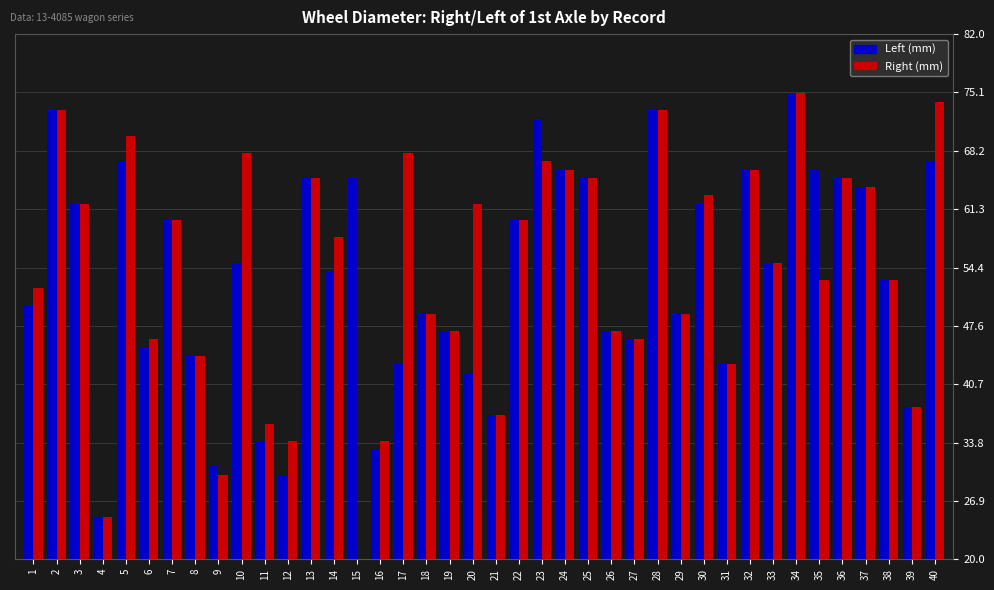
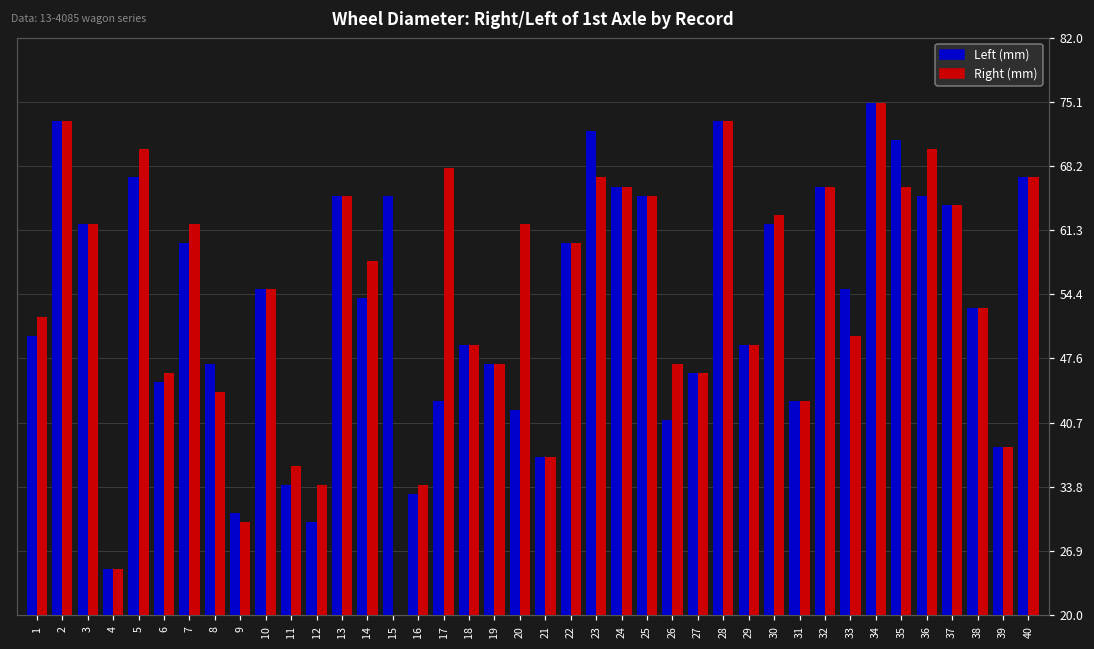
Right (mm), 7: 60 -> 62
Left (mm), 8: 44 -> 47
Right (mm), 10: 68 -> 55
Left (mm), 26: 47 -> 41
Right (mm), 33: 55 -> 50
Left (mm), 35: 66 -> 71
Right (mm), 35: 53 -> 66
Right (mm), 36: 65 -> 70
Right (mm), 40: 74 -> 67
